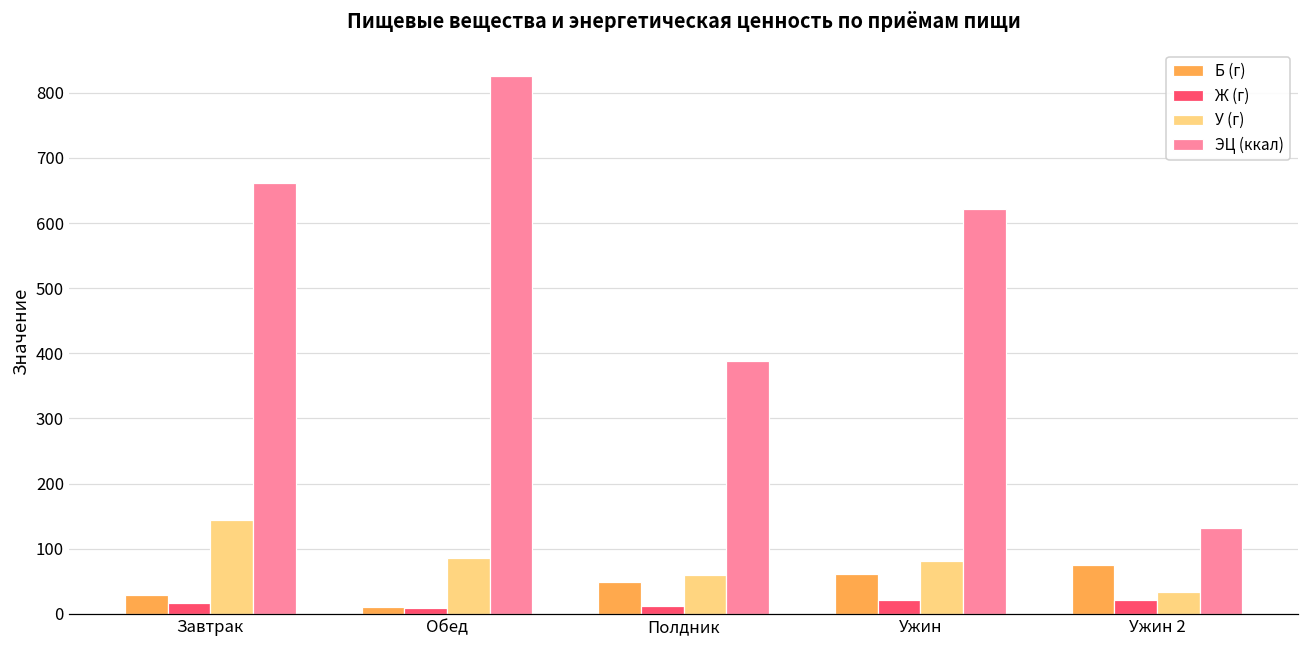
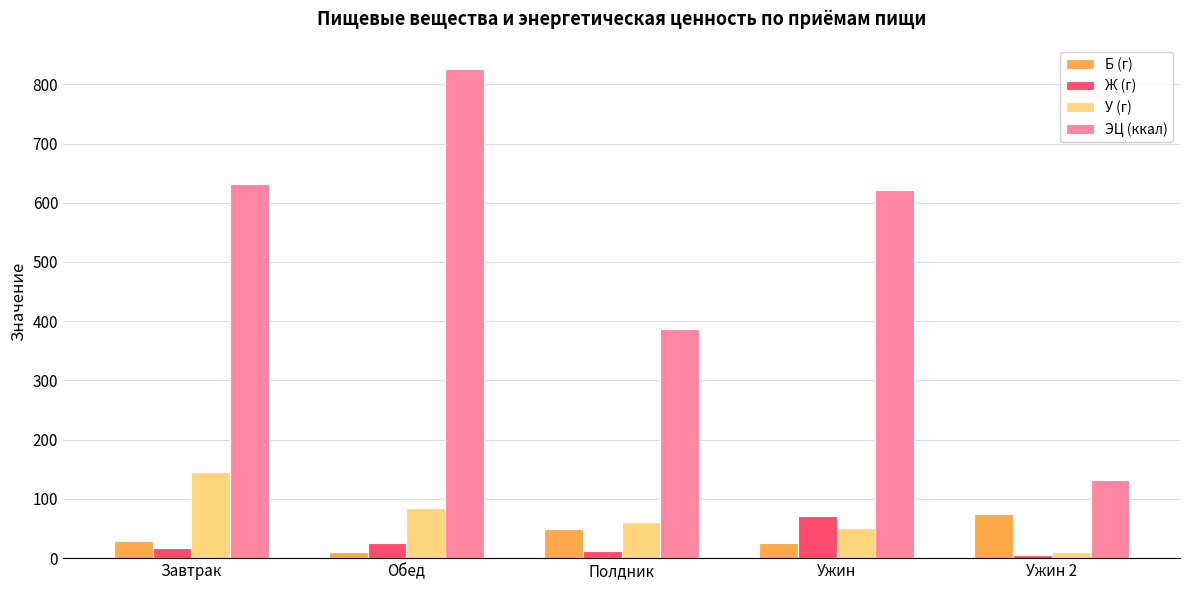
ЭЦ (ккал), Завтрак: 660 -> 630
Ж (г), Обед: 10 -> 30
Б (г), Ужин: 60 -> 30
Ж (г), Ужин: 20 -> 70
У (г), Ужин: 80 -> 50
Ж (г), Ужин 2: 20 -> 10
У (г), Ужин 2: 30 -> 10
